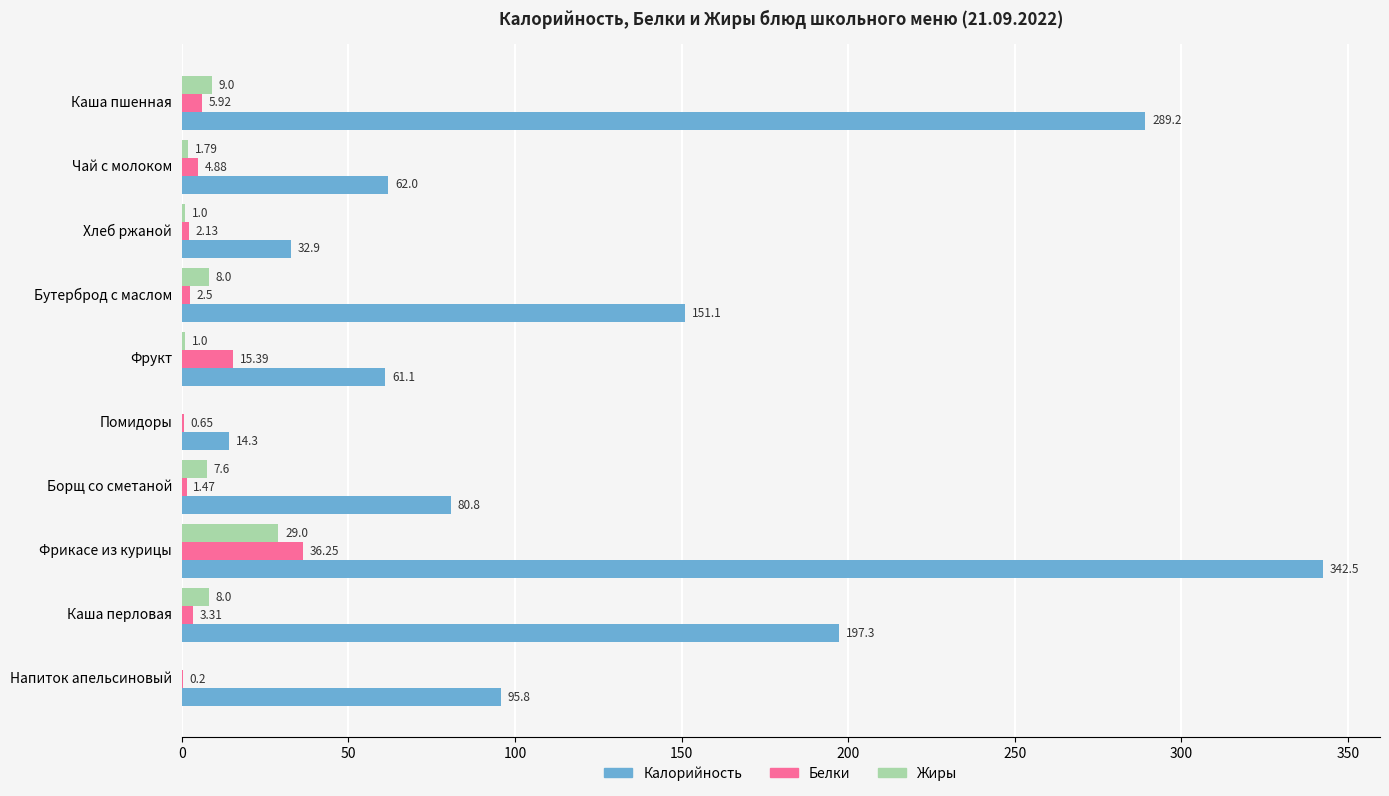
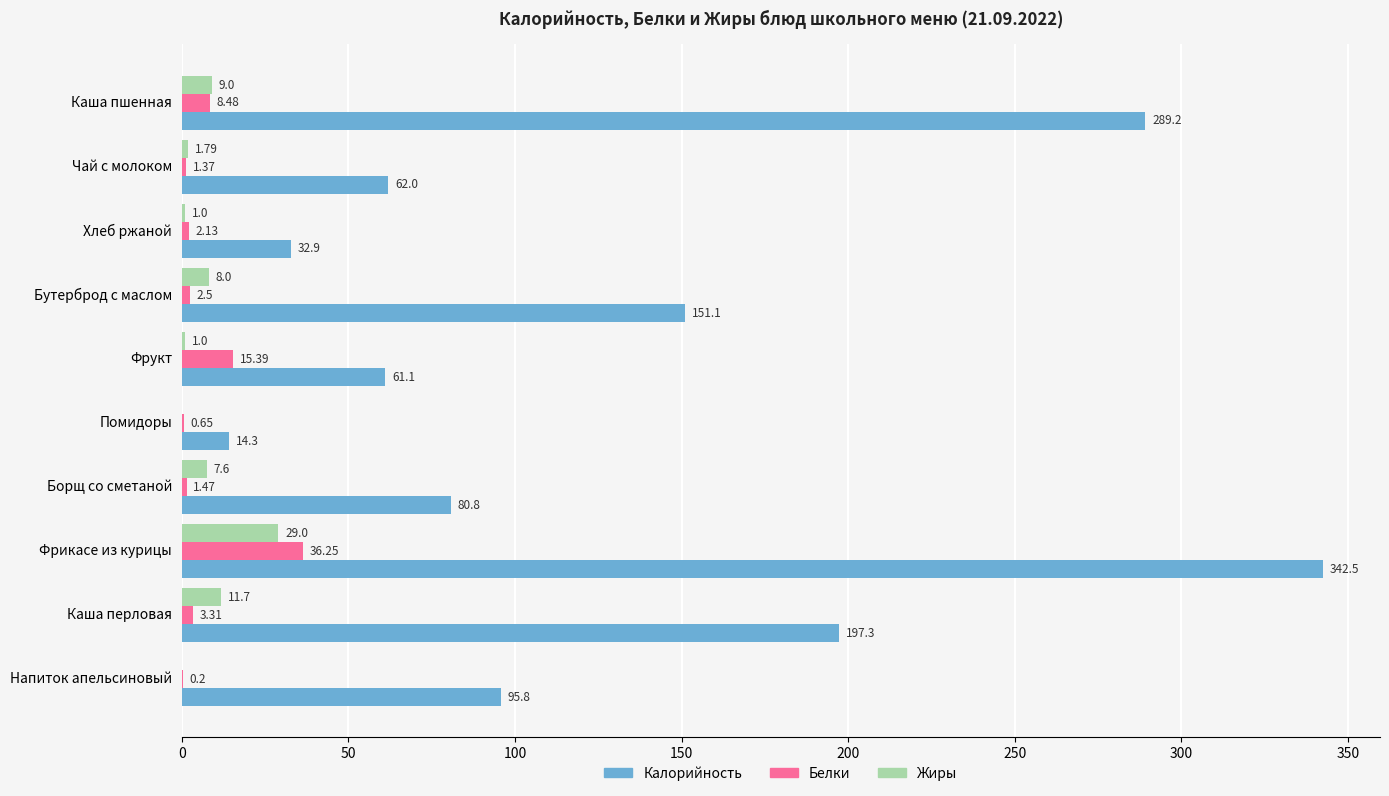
Белки, Каша пшенная: 5.92 -> 8.48
Белки, Чай с молоком: 4.88 -> 1.37
Жиры, Каша перловая: 8.0 -> 11.7
